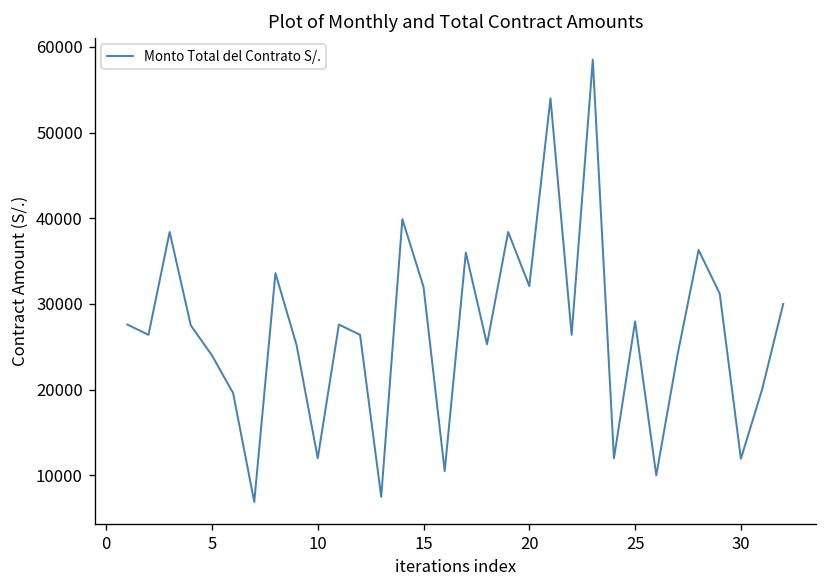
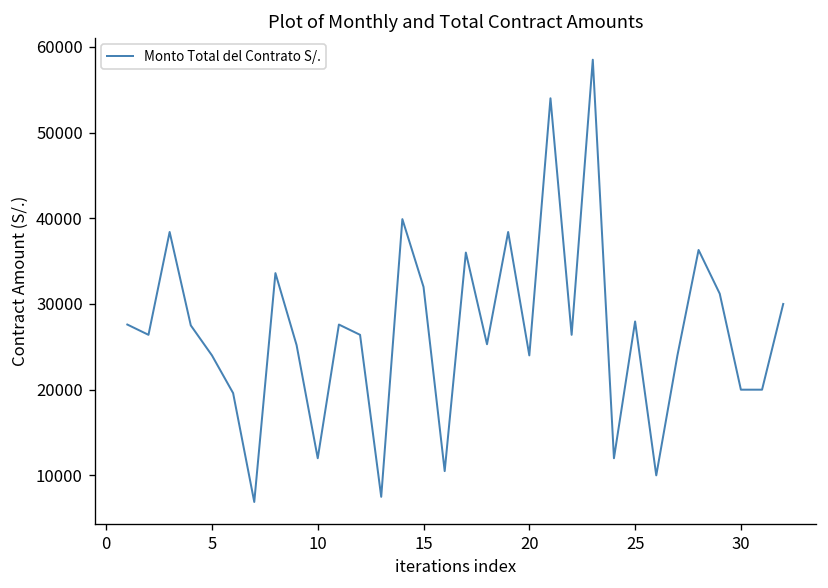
20: 32000 -> 24000
30: 12000 -> 20000
